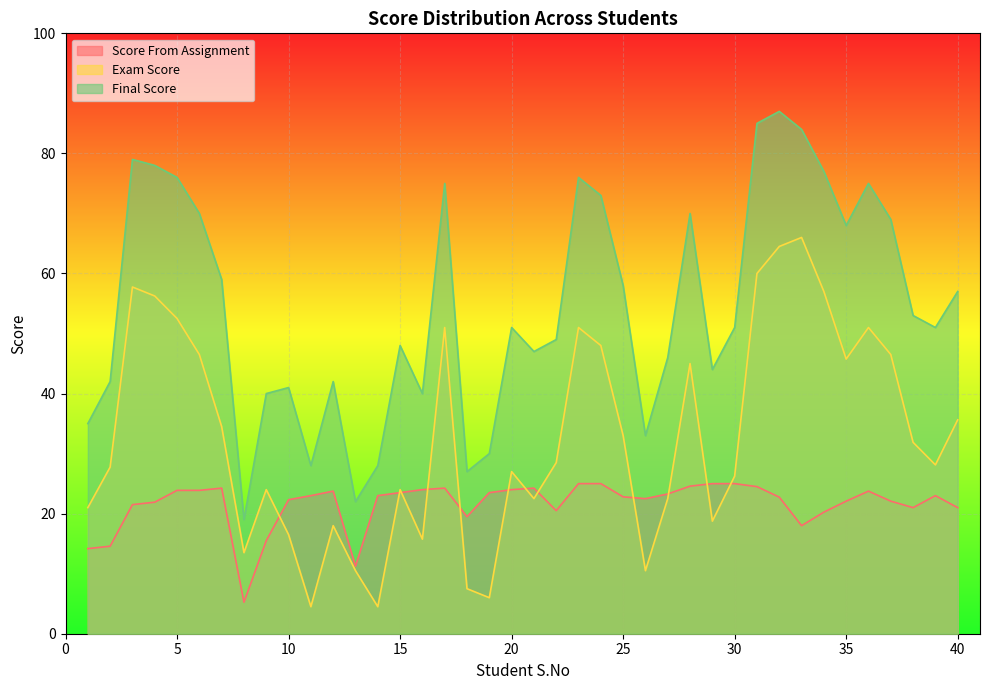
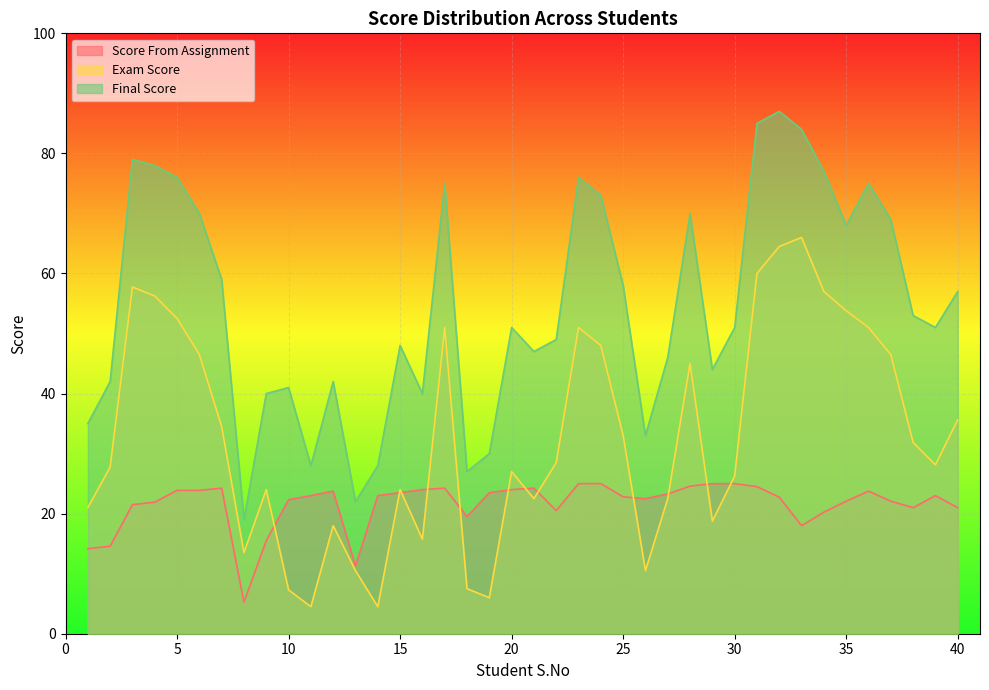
Exam Score, 10: 17 -> 7
Exam Score, 35: 46 -> 54
